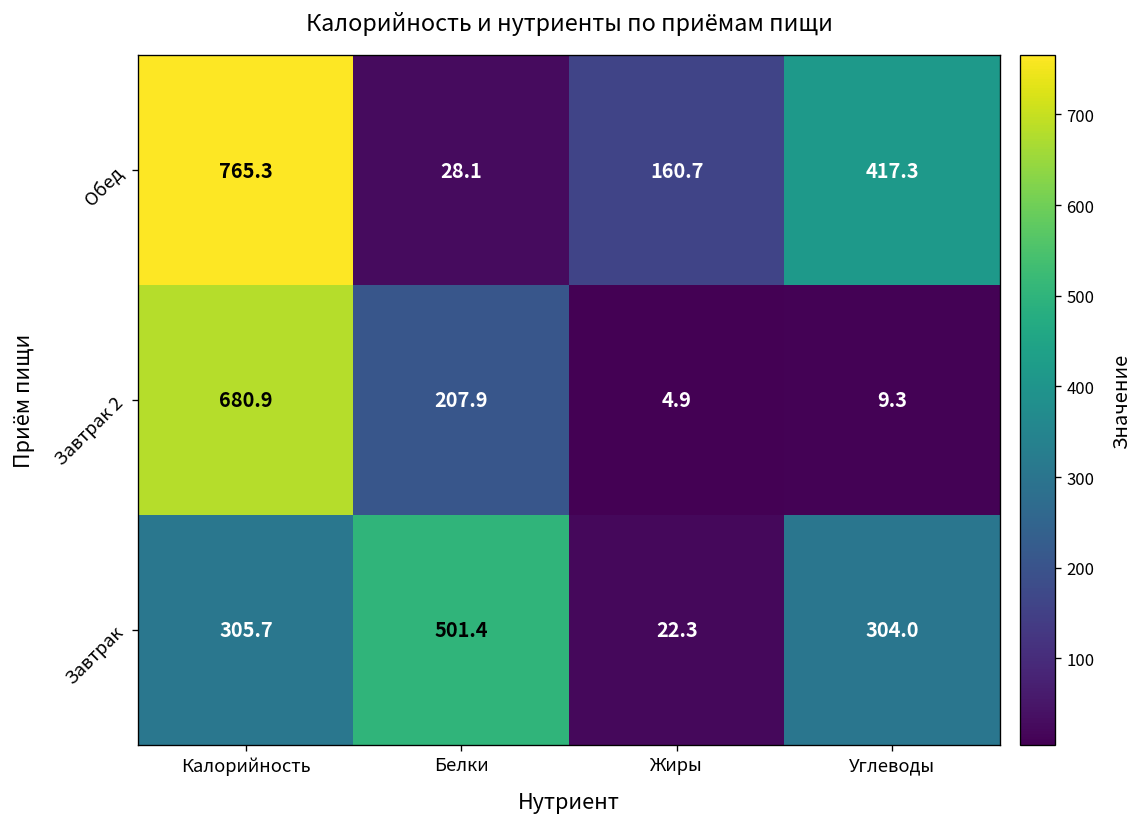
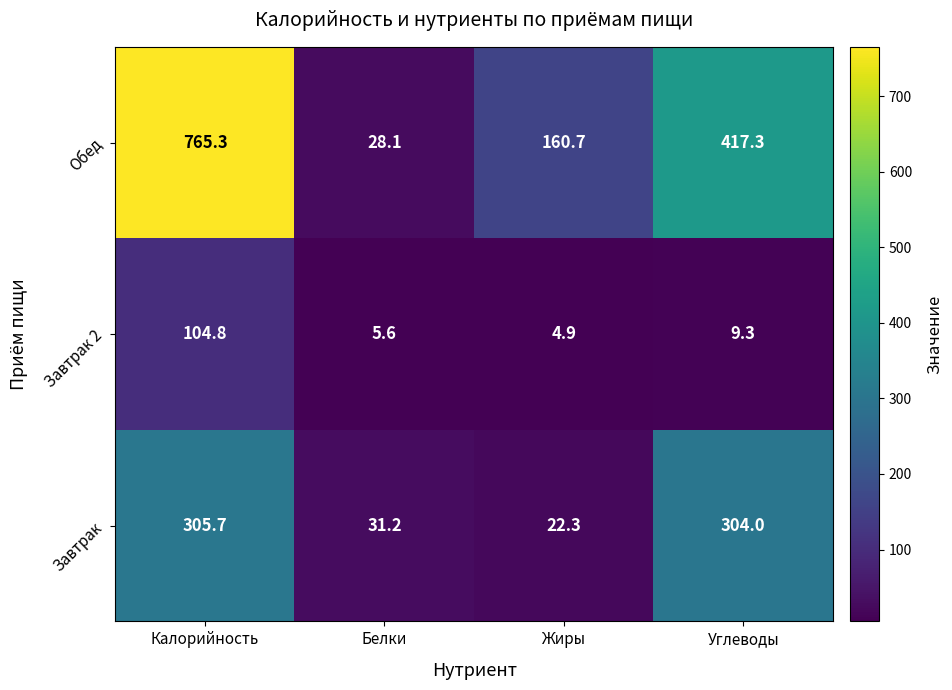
Завтрак 2, Калорийность: 680.9 -> 104.8
Завтрак 2, Белки: 207.9 -> 5.6
Завтрак, Белки: 501.4 -> 31.2
